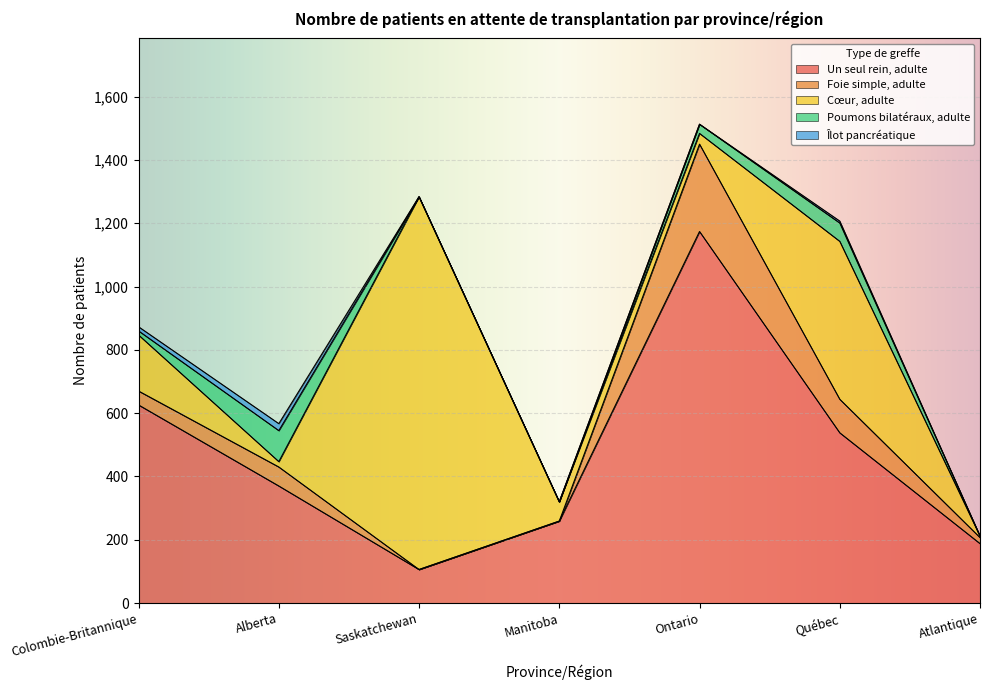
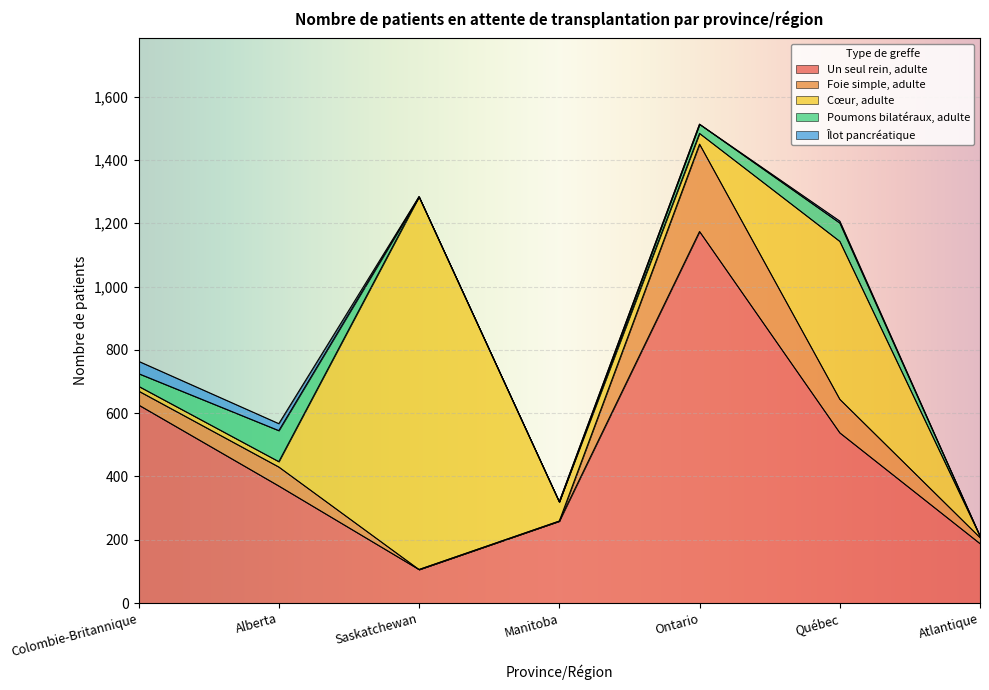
Cœur, adulte, Colombie-Britannique: 180 -> 20
Poumons bilatéraux, adulte, Colombie-Britannique: 10 -> 40
Îlot pancréatique, Colombie-Britannique: 10 -> 40
